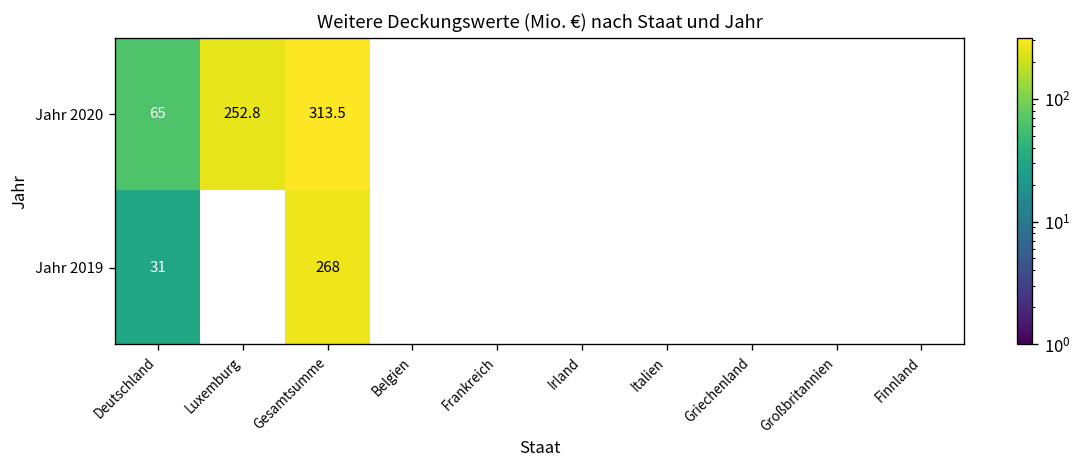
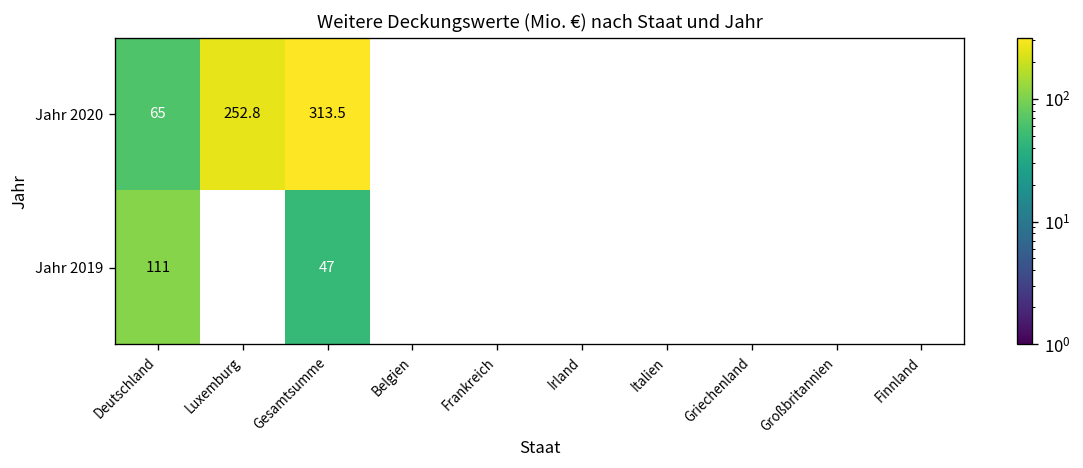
Jahr 2019, Deutschland: 31 -> 111
Jahr 2019, Gesamtsumme: 268 -> 47
